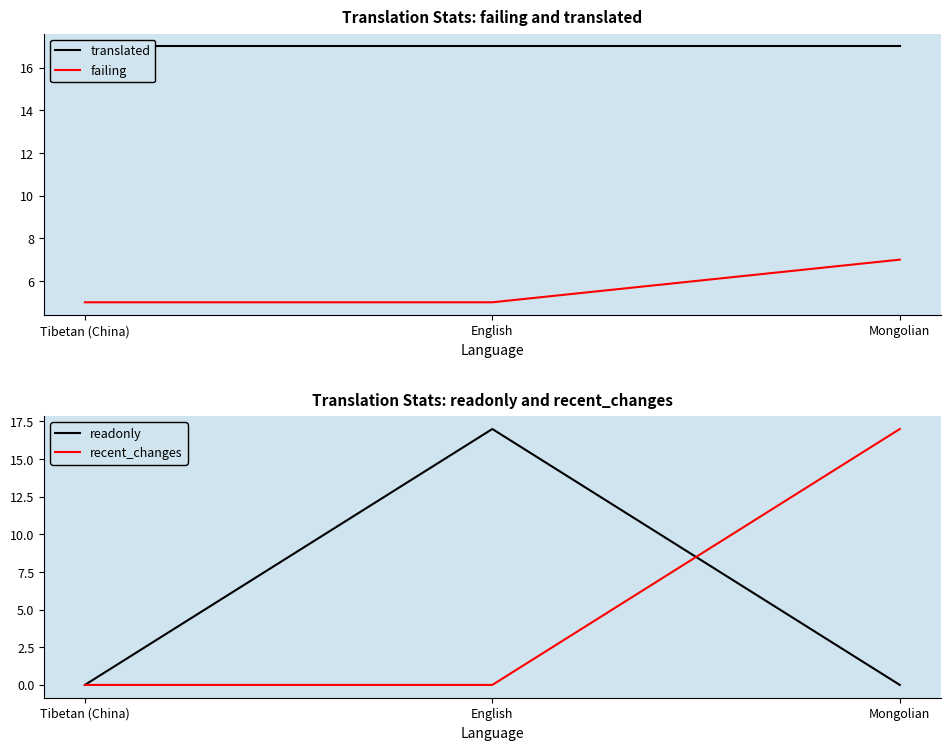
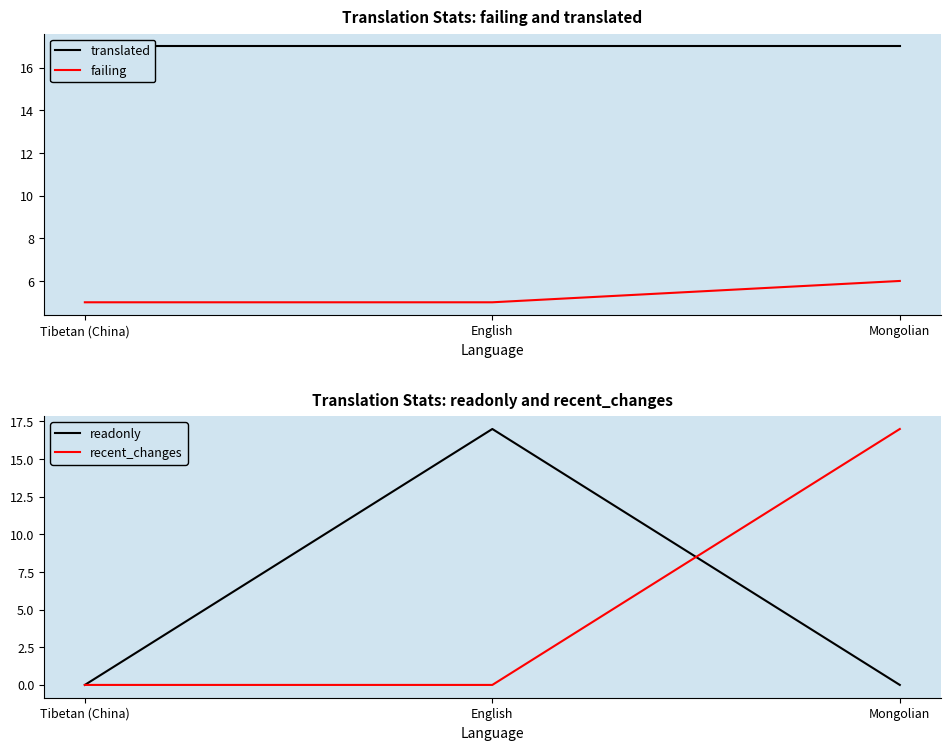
Translation Stats: failing and translated, failing, Mongolian: 7 -> 6
